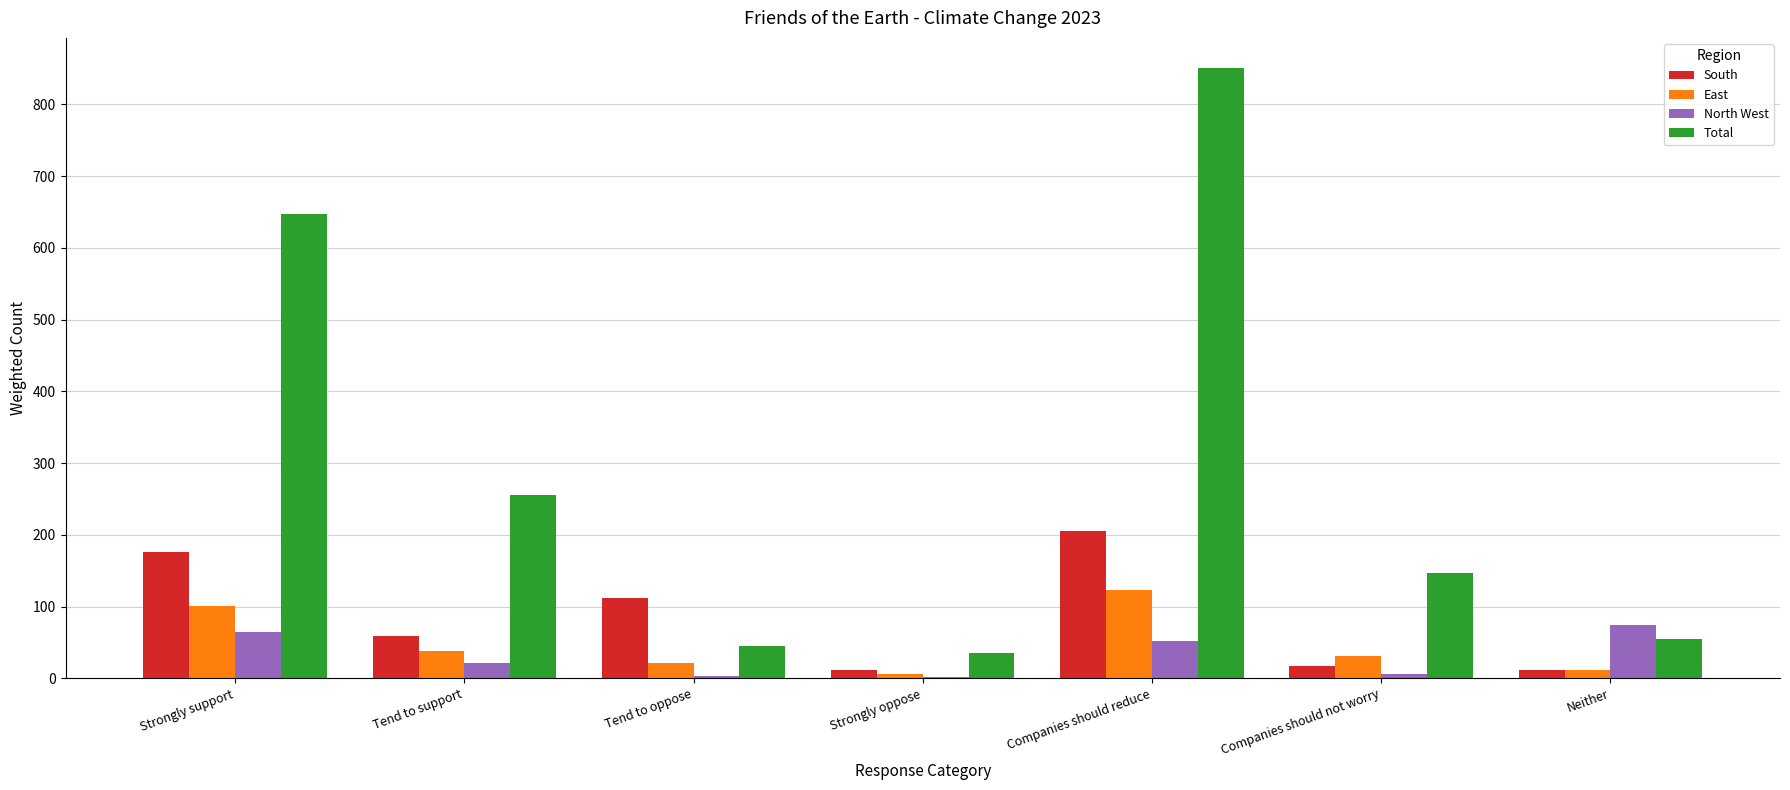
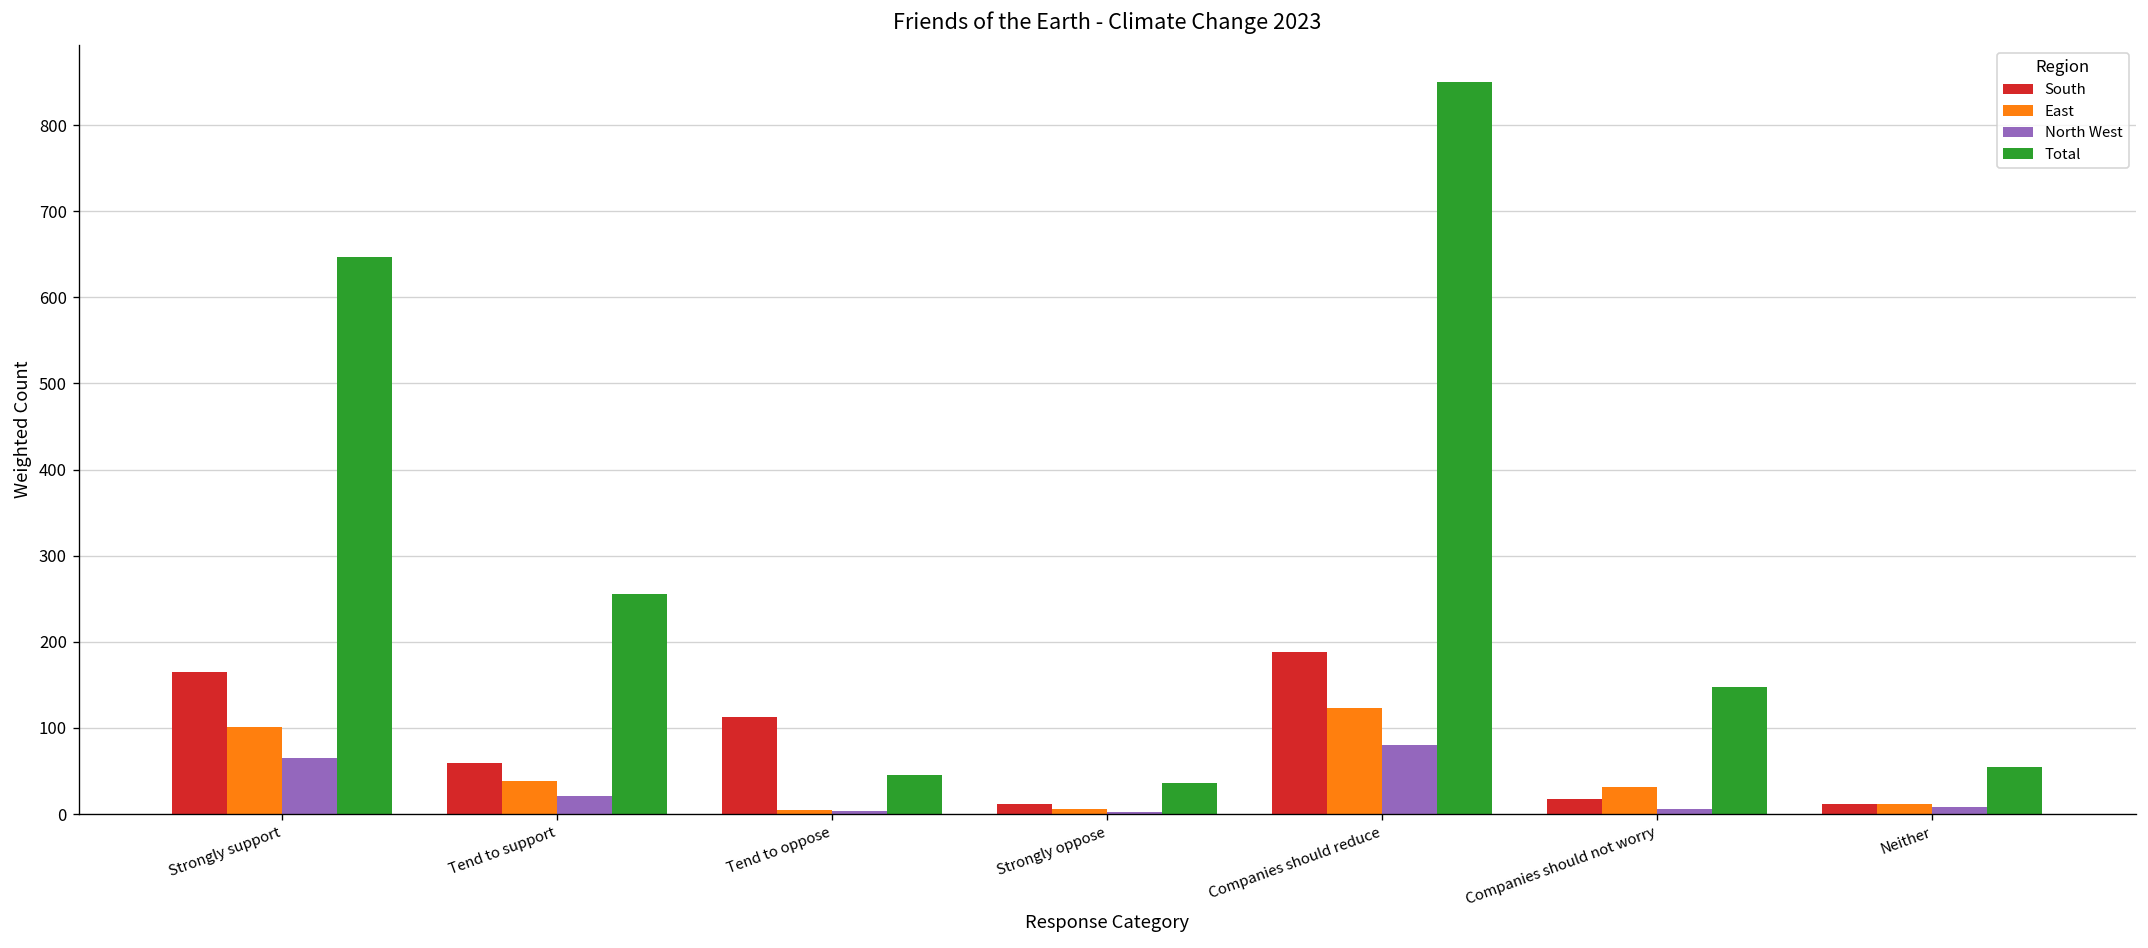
South, Strongly support: 180 -> 160
East, Tend to oppose: 20 -> 10
South, Companies should reduce: 210 -> 190
North West, Companies should reduce: 50 -> 80
North West, Neither: 70 -> 10
